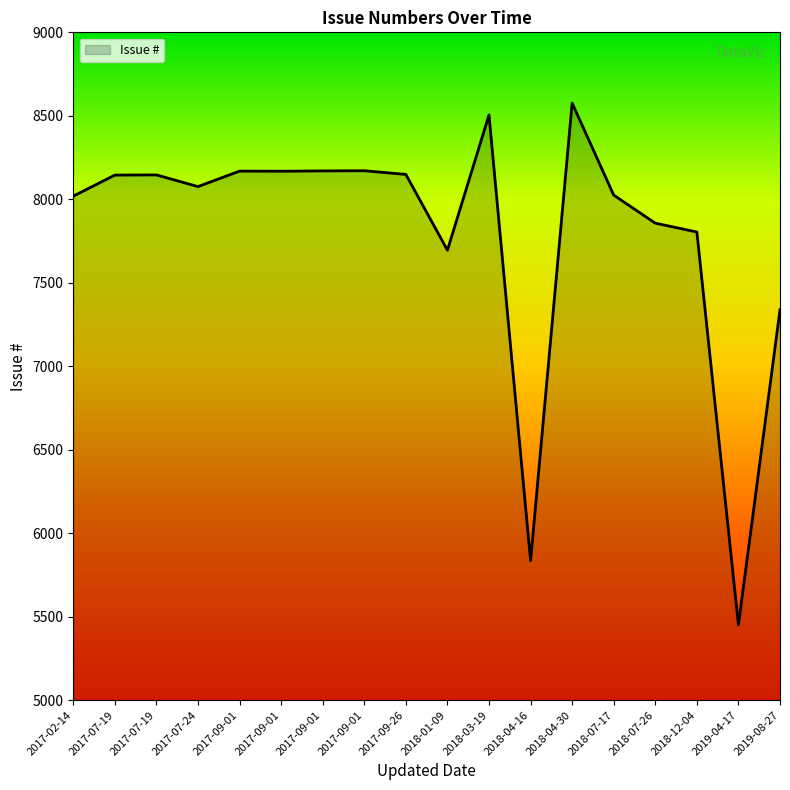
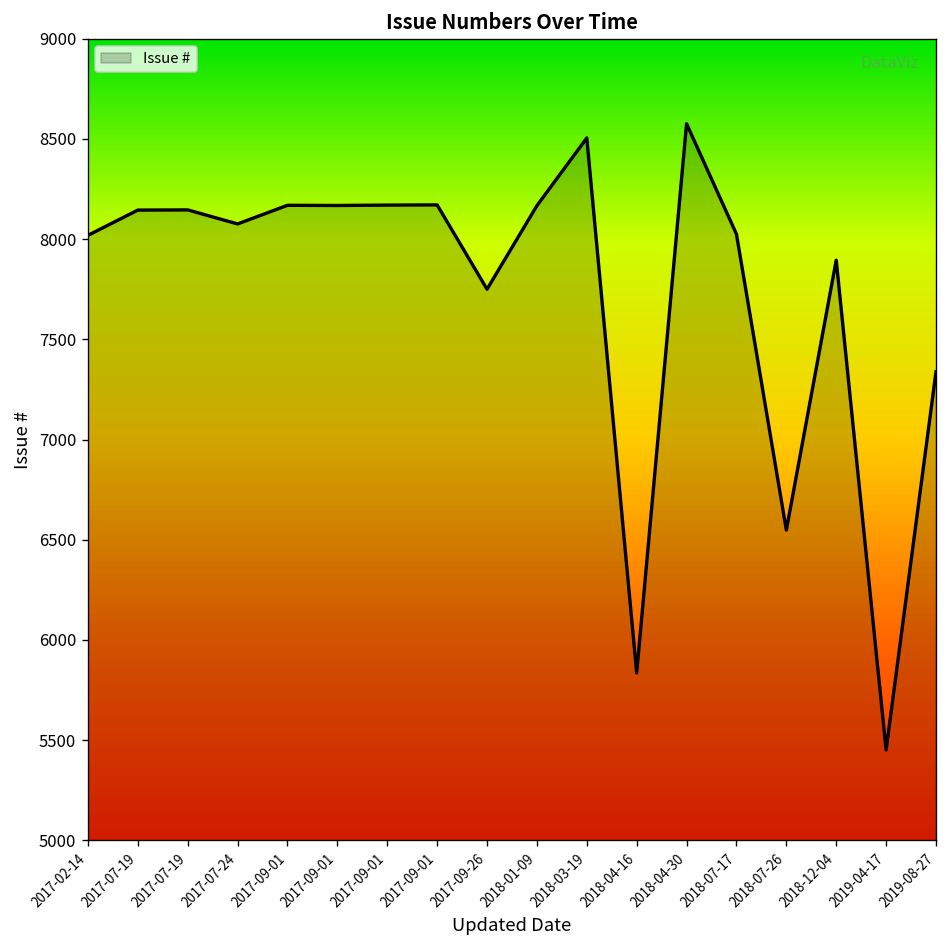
2017-09-26: 8150 -> 7750
2018-01-09: 7700 -> 8170
2018-07-26: 7860 -> 6550
2018-12-04: 7800 -> 7900
